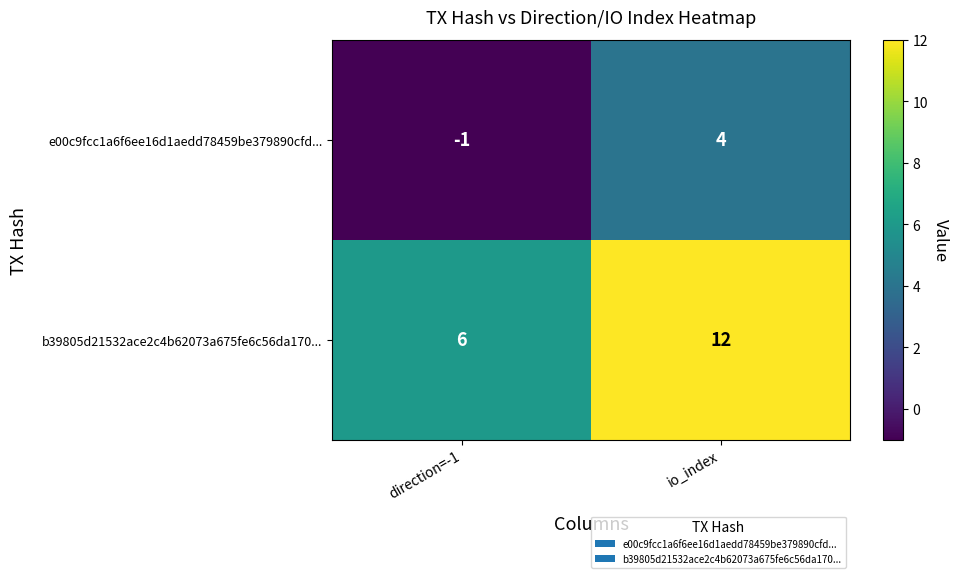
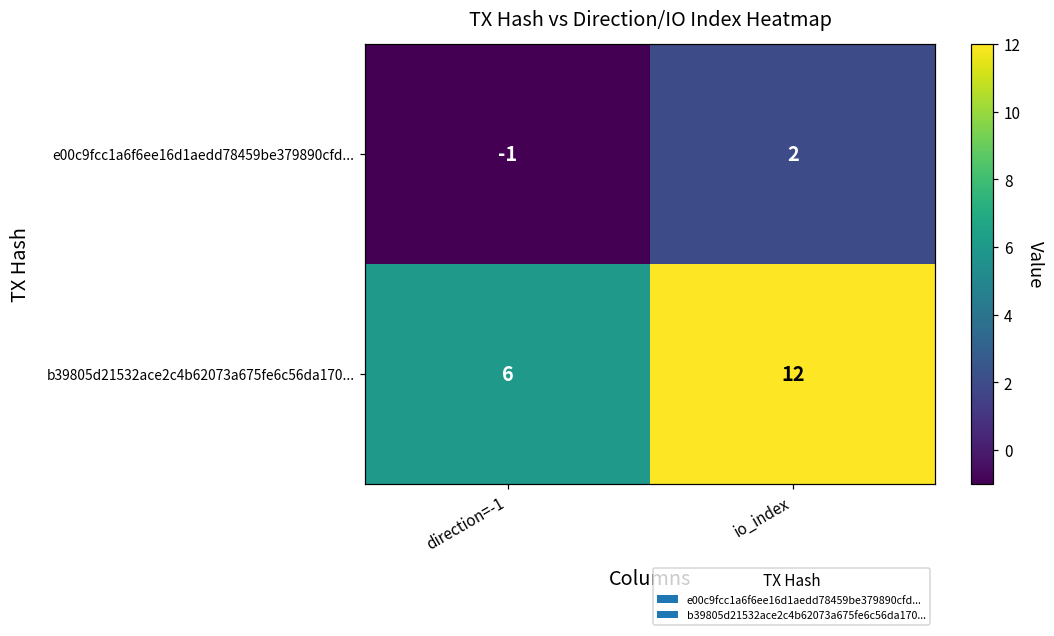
e00c9fcc1a6f6ee16d1aedd78459be379890cfd..., io_index: 4 -> 2
